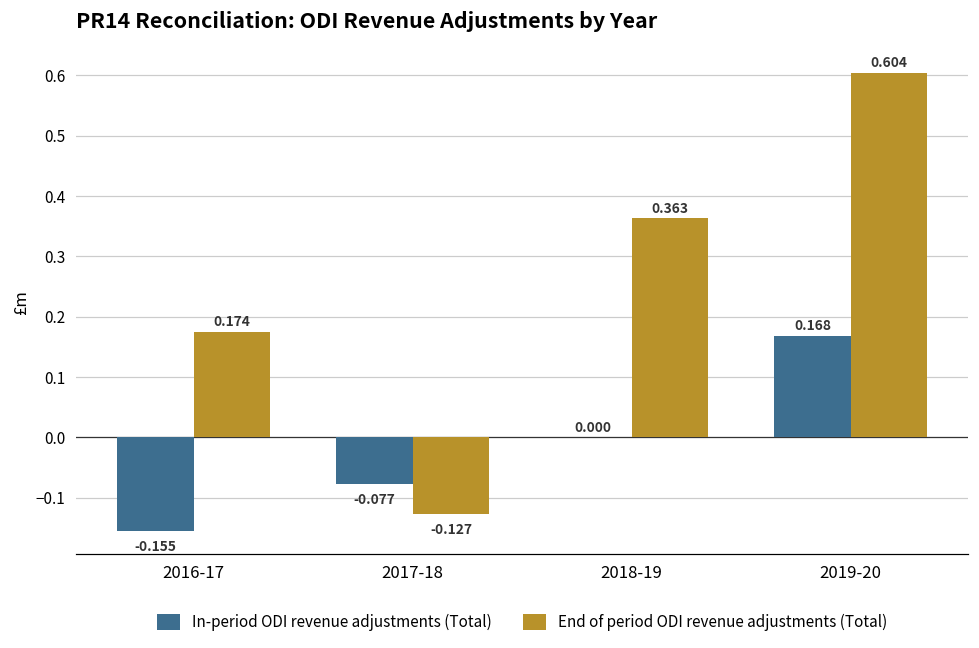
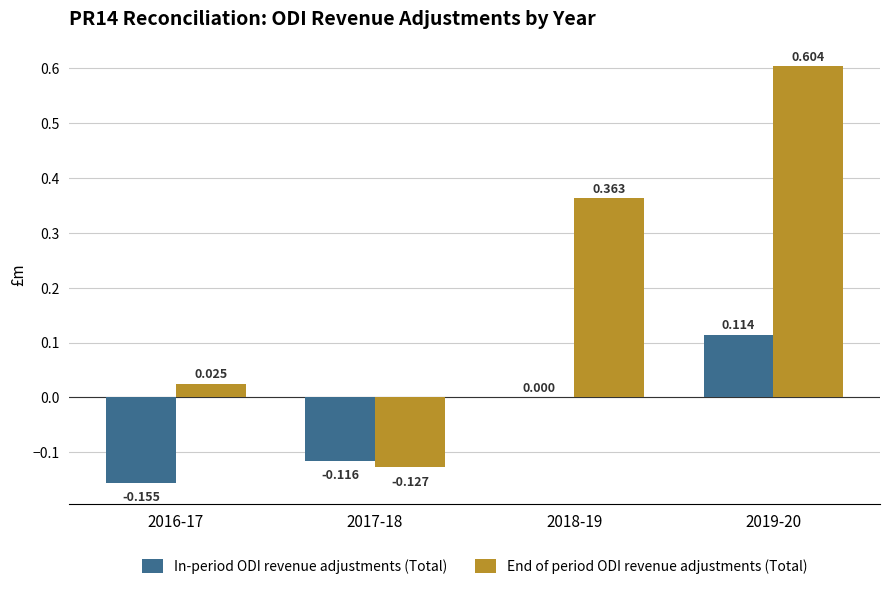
End of period ODI revenue adjustments (Total), 2016-17: 0.174 -> 0.025
In-period ODI revenue adjustments (Total), 2017-18: -0.077 -> -0.116
In-period ODI revenue adjustments (Total), 2019-20: 0.168 -> 0.114
